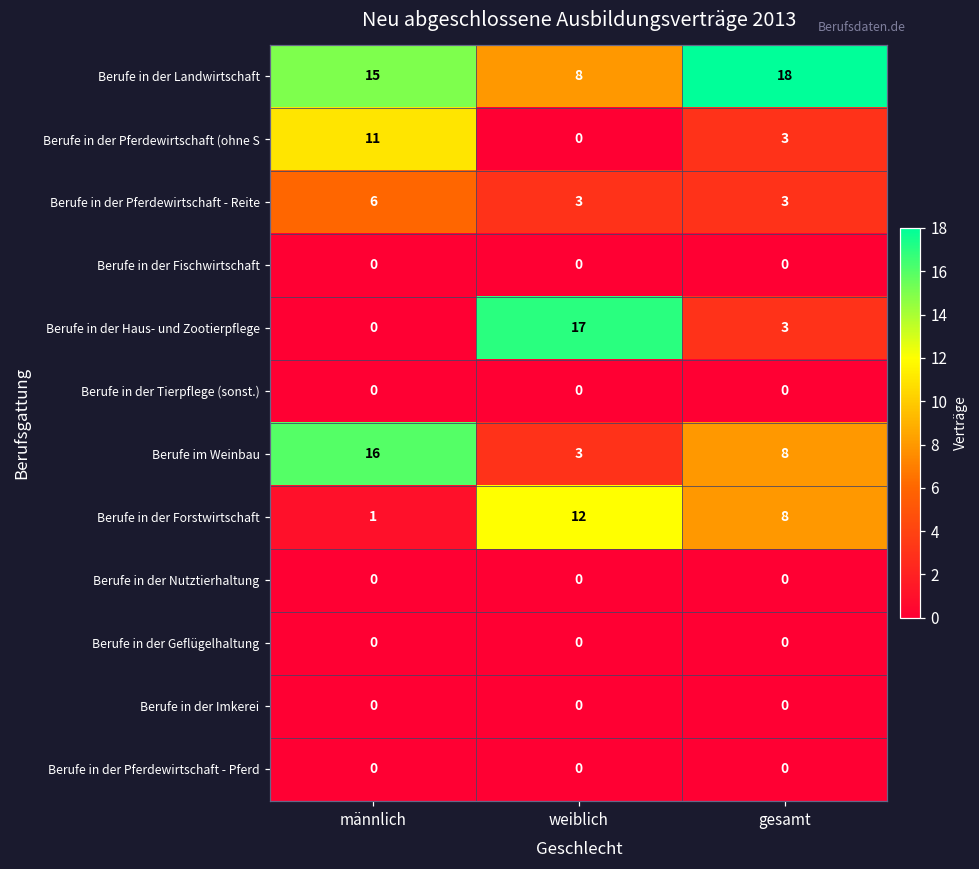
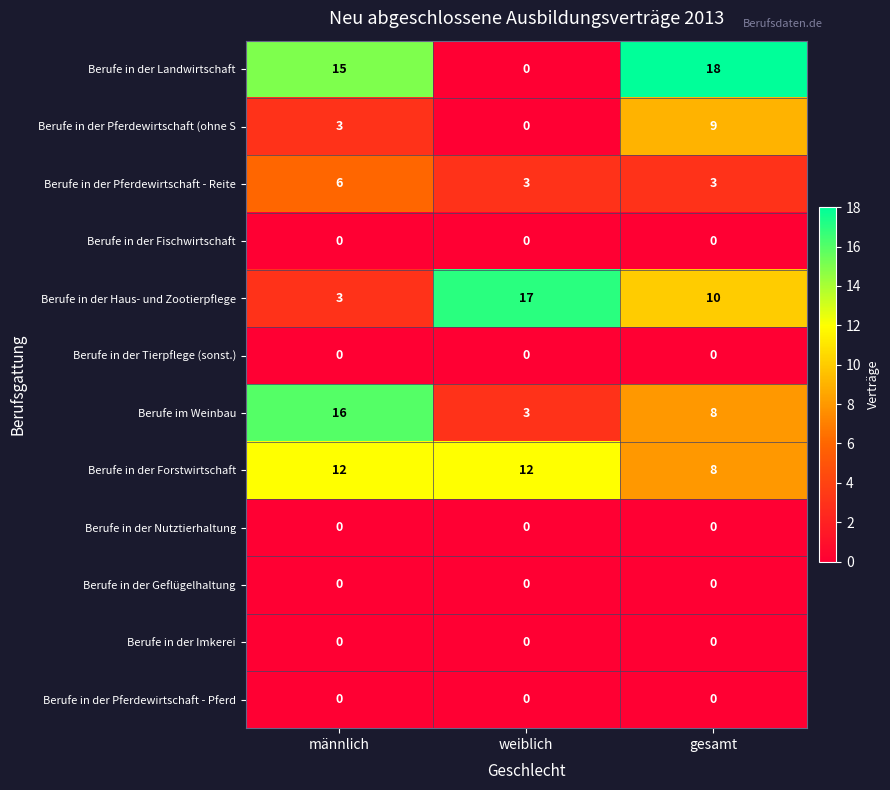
Berufe in der Landwirtschaft, weiblich: 8 -> 0
Berufe in der Pferdewirtschaft (ohne S, männlich: 11 -> 3
Berufe in der Pferdewirtschaft (ohne S, gesamt: 3 -> 9
Berufe in der Haus- und Zootierpflege, männlich: 0 -> 3
Berufe in der Haus- und Zootierpflege, gesamt: 3 -> 10
Berufe in der Forstwirtschaft, männlich: 1 -> 12
